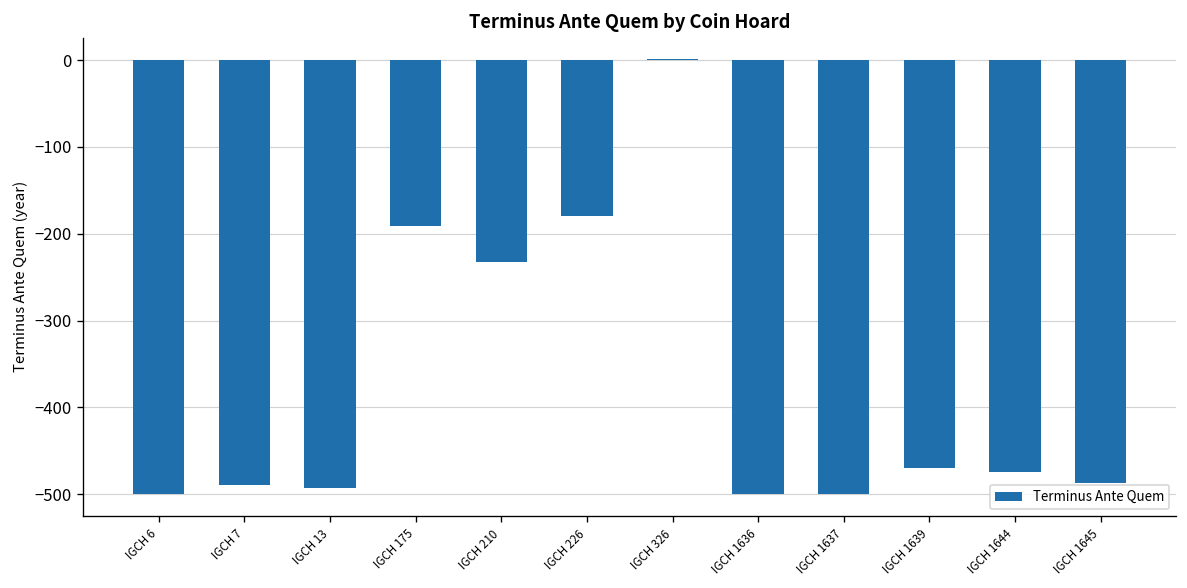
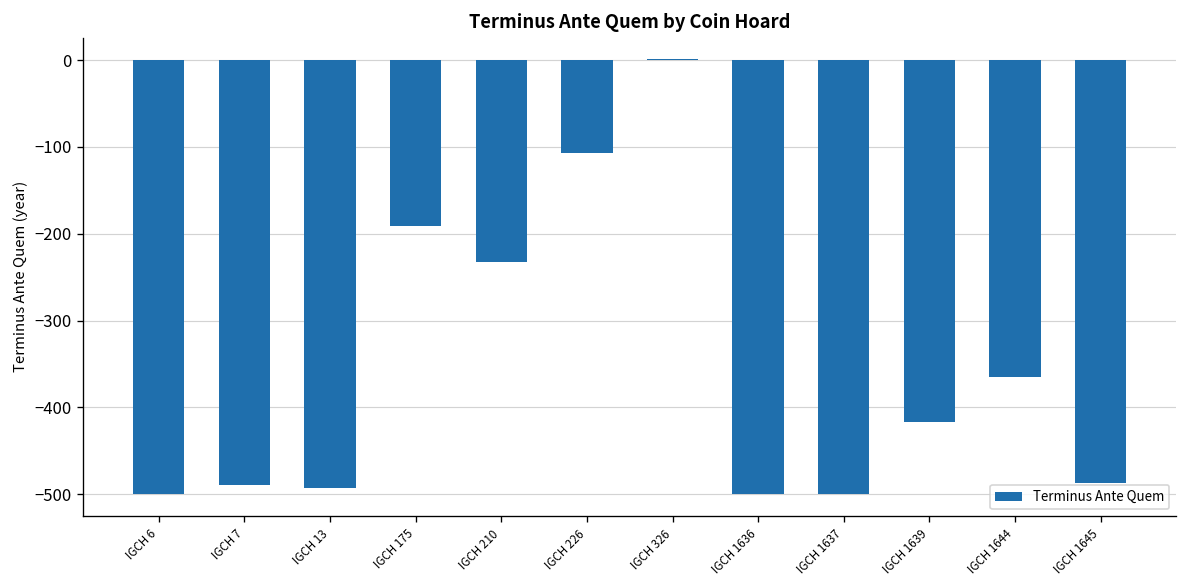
IGCH 226: -180 -> -110
IGCH 1639: -470 -> -420
IGCH 1644: -480 -> -370
